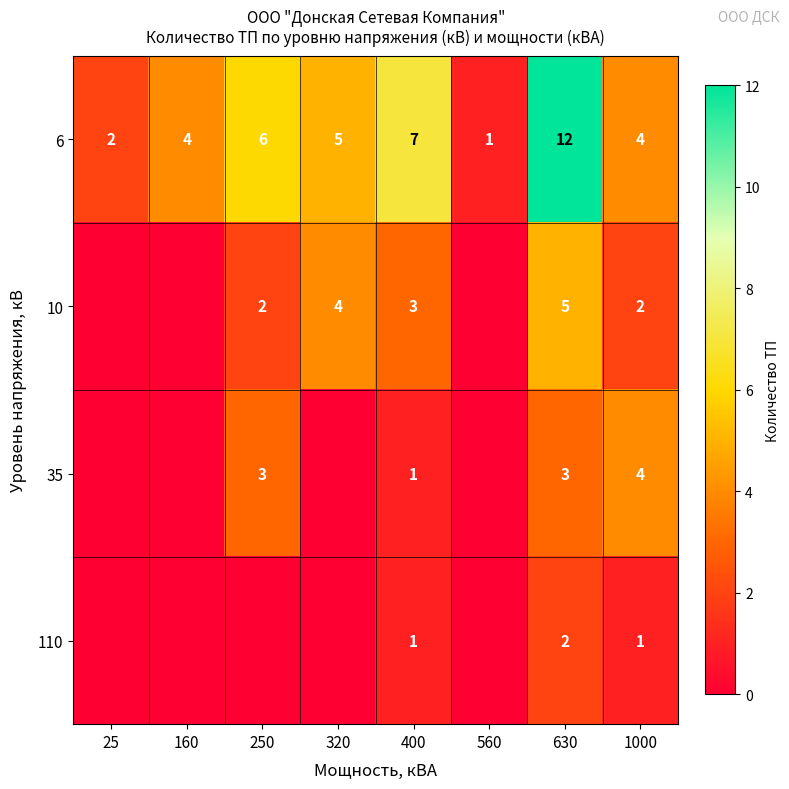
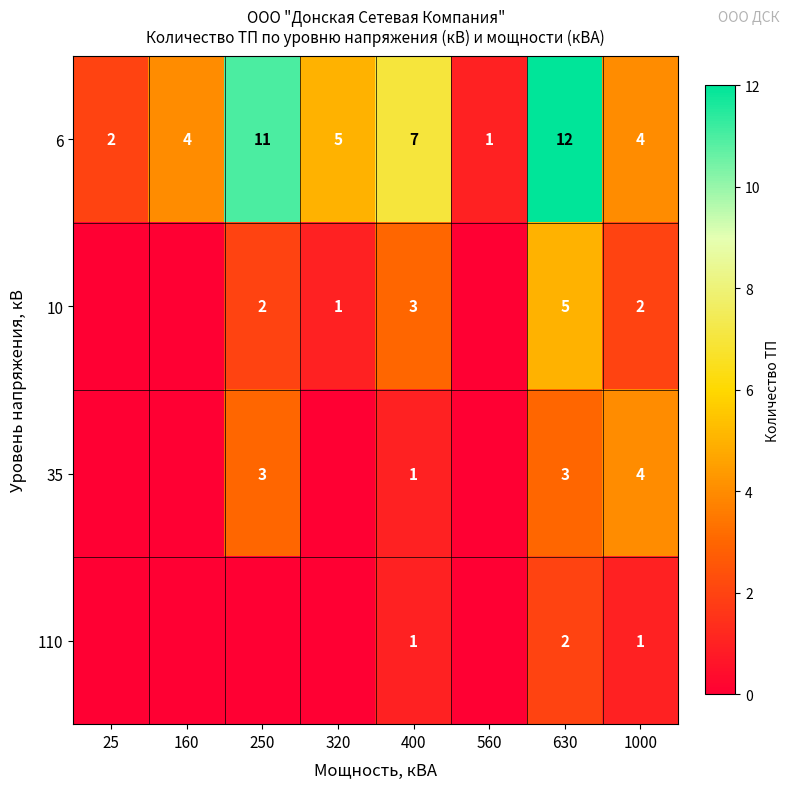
6, 250: 6 -> 11
10, 320: 4 -> 1
